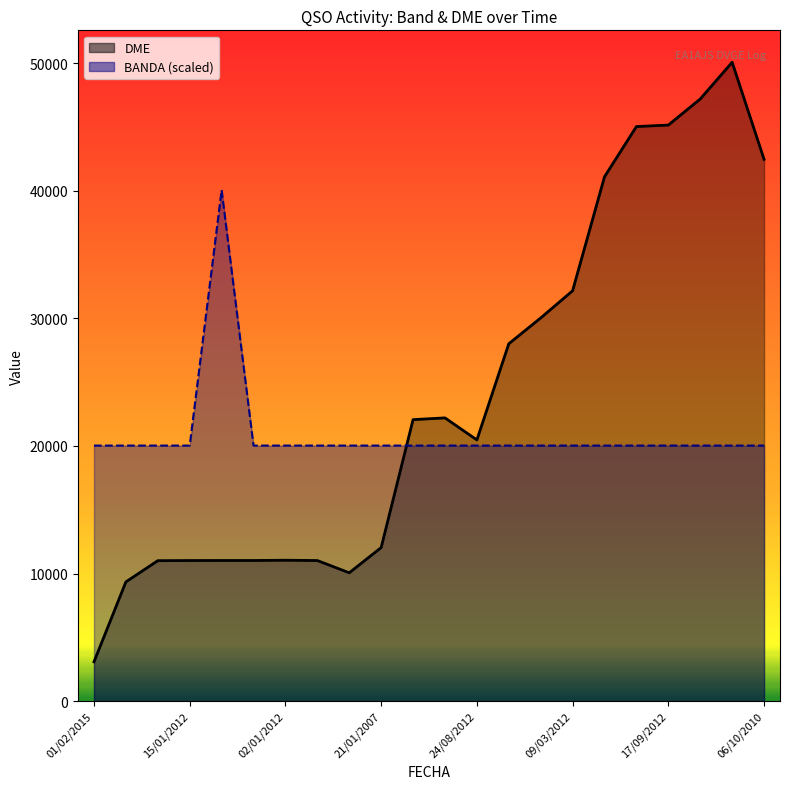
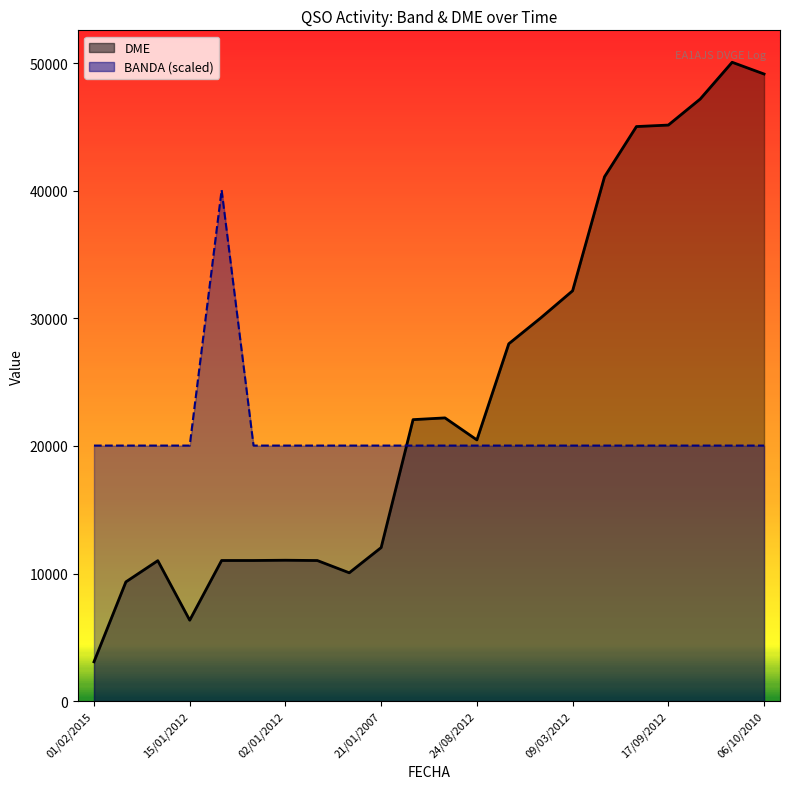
DME, 15/01/2012: 11000 -> 6300
DME, 06/10/2010: 42500 -> 49100
